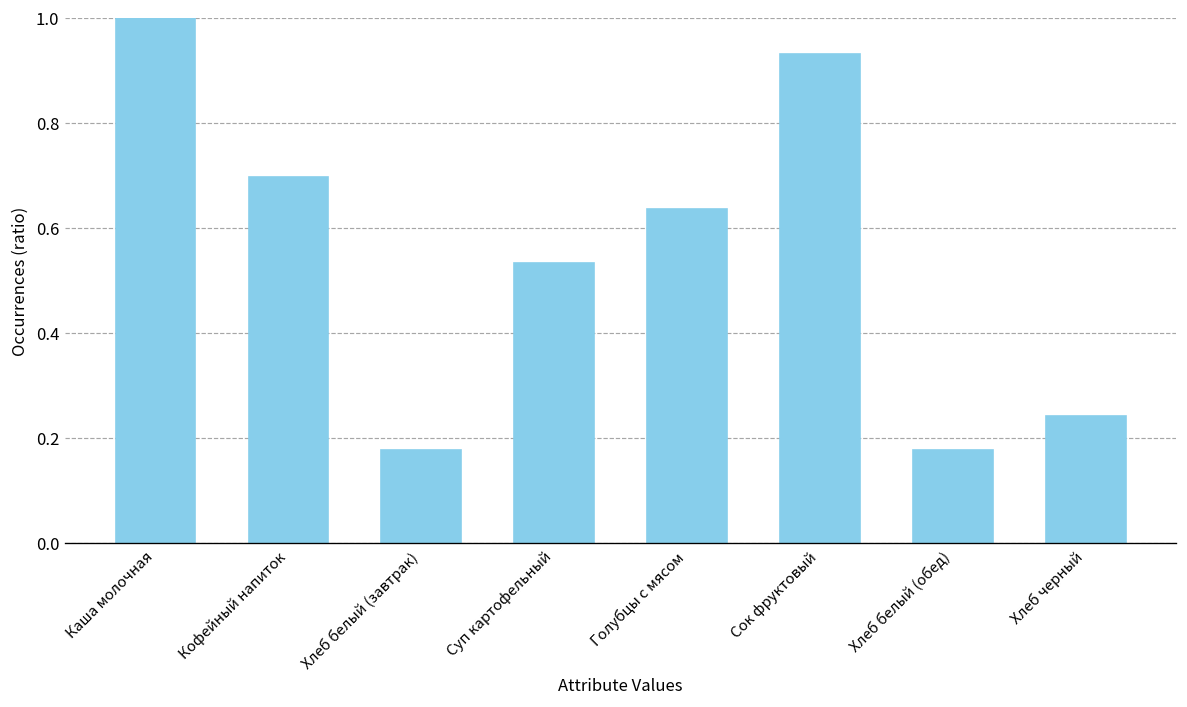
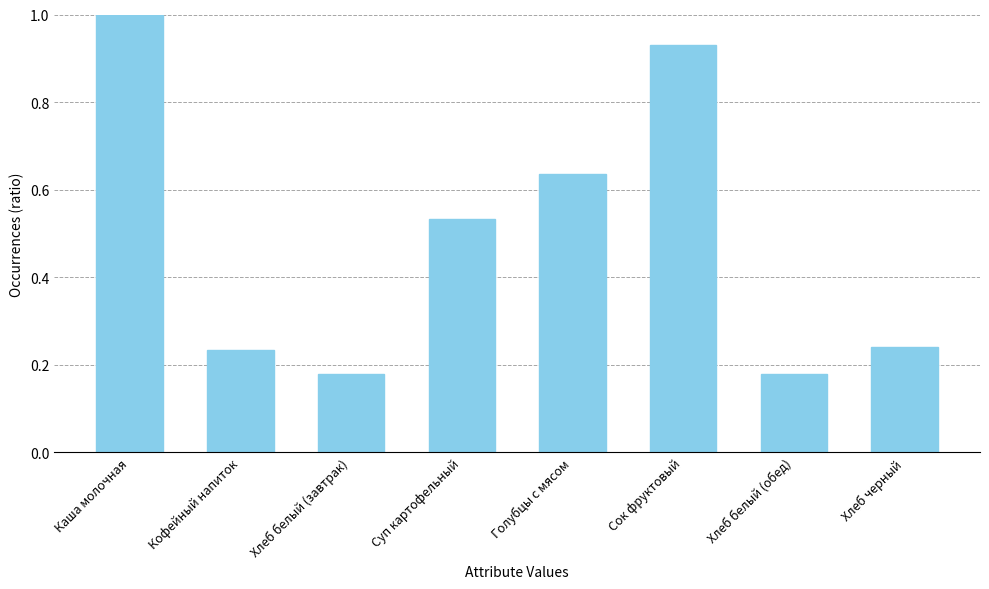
Кофейный напиток: 0.70 -> 0.23
